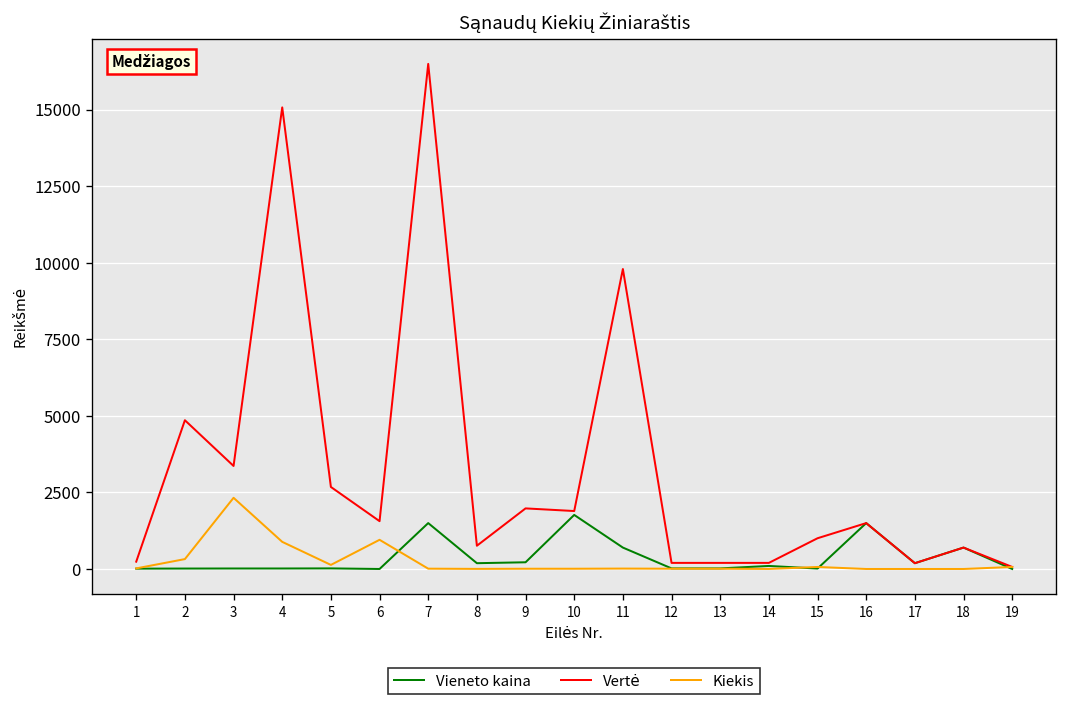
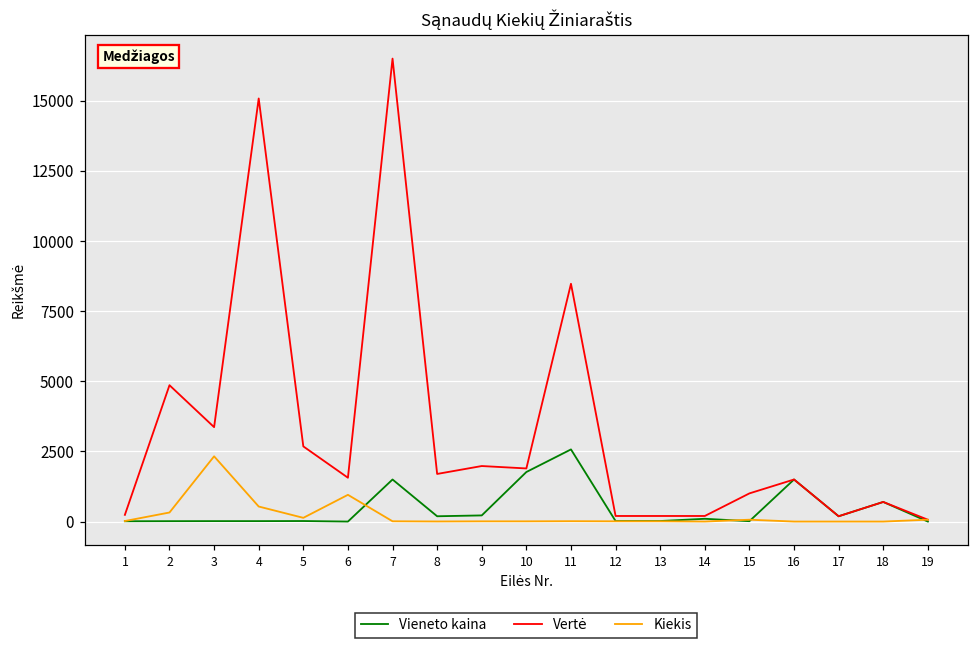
Kiekis, 4: 900 -> 500
Vertė, 8: 800 -> 1700
Vieneto kaina, 11: 700 -> 2600
Vertė, 11: 9800 -> 8500
